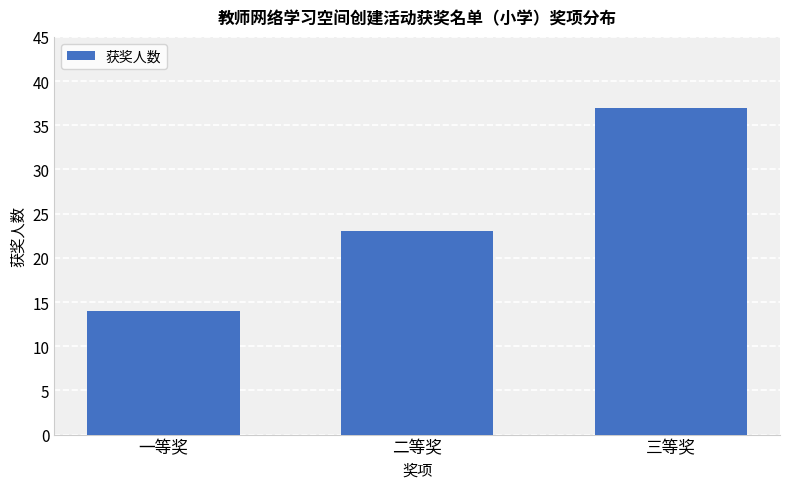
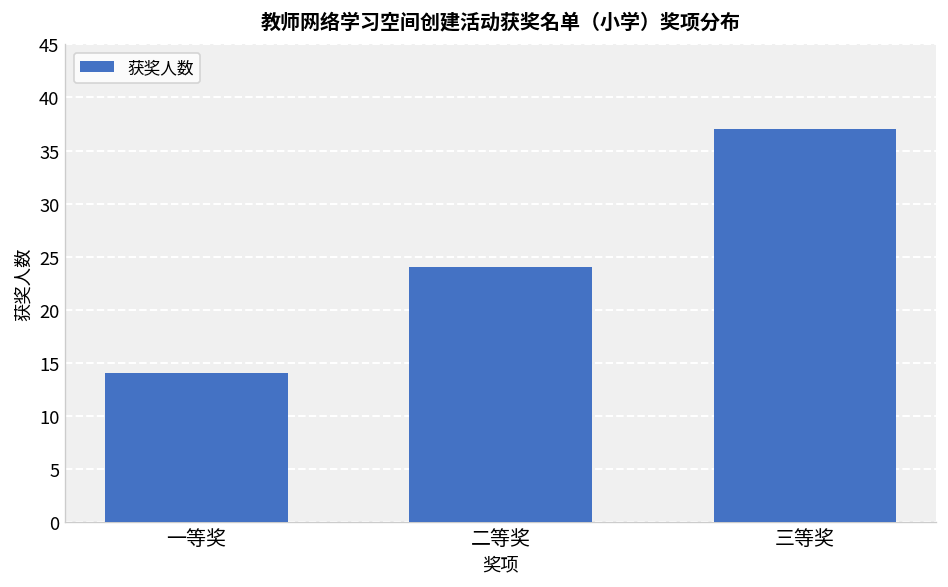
二等奖: 23 -> 24
